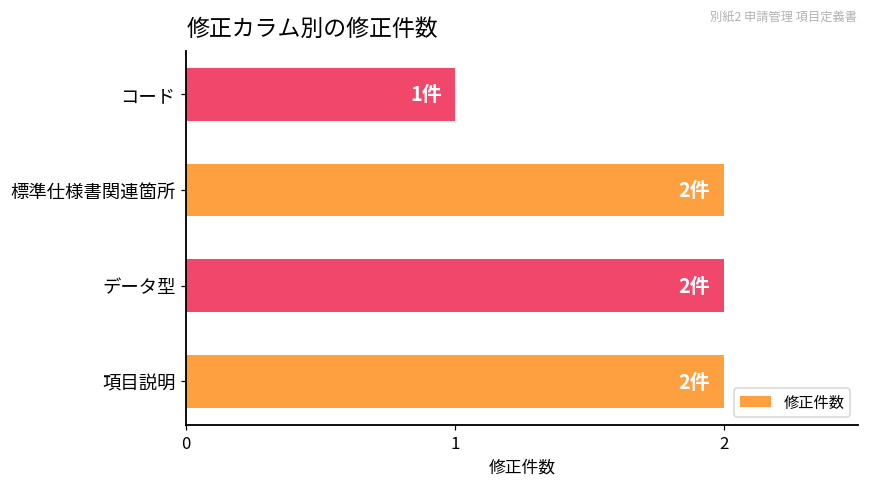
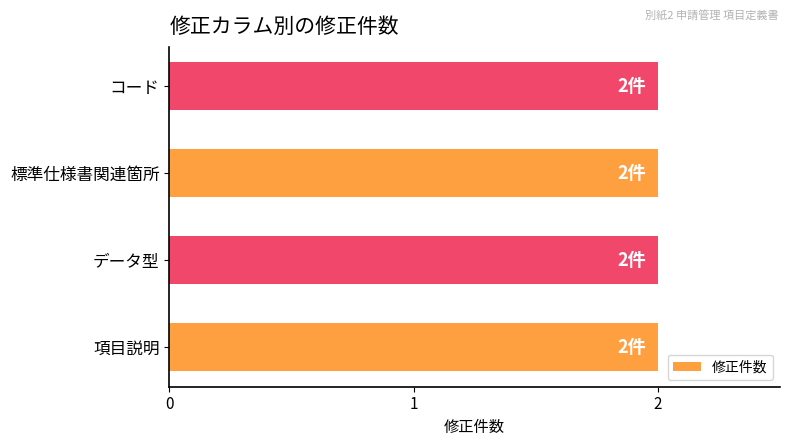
コード: 1件 -> 2件
